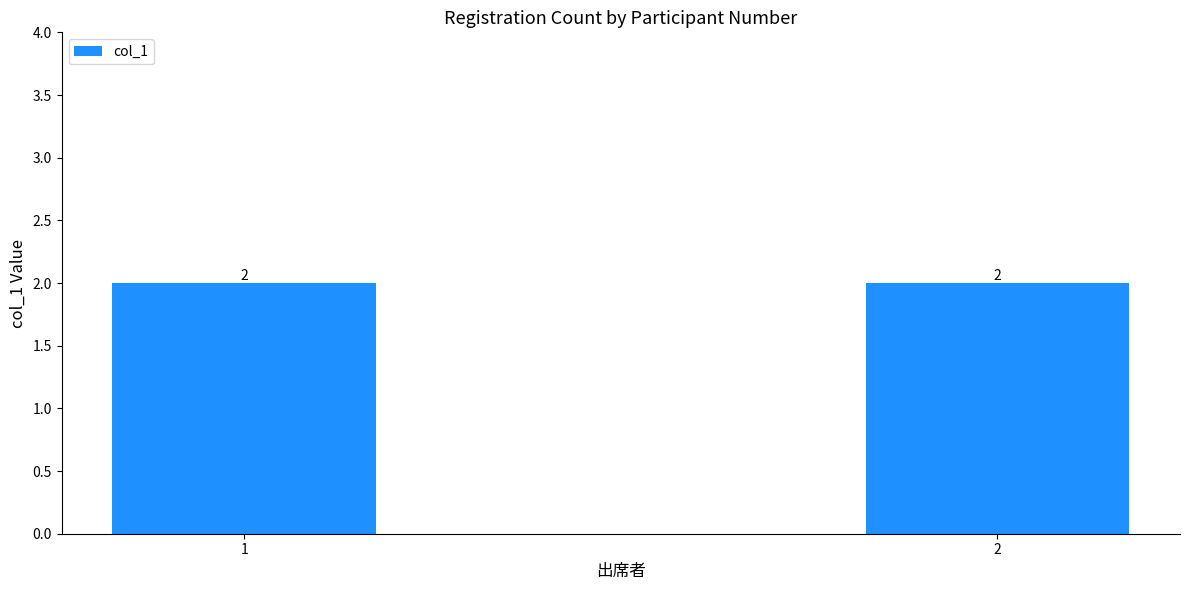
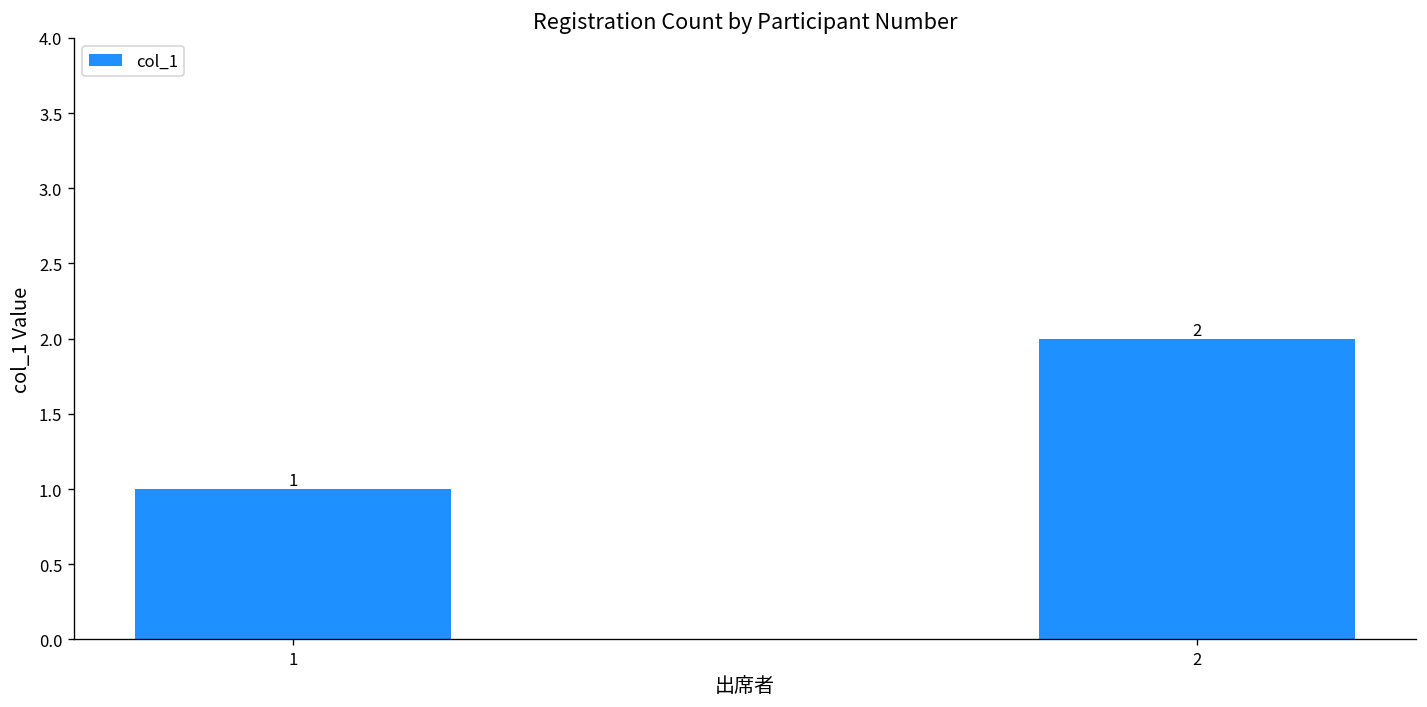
1: 2 -> 1
